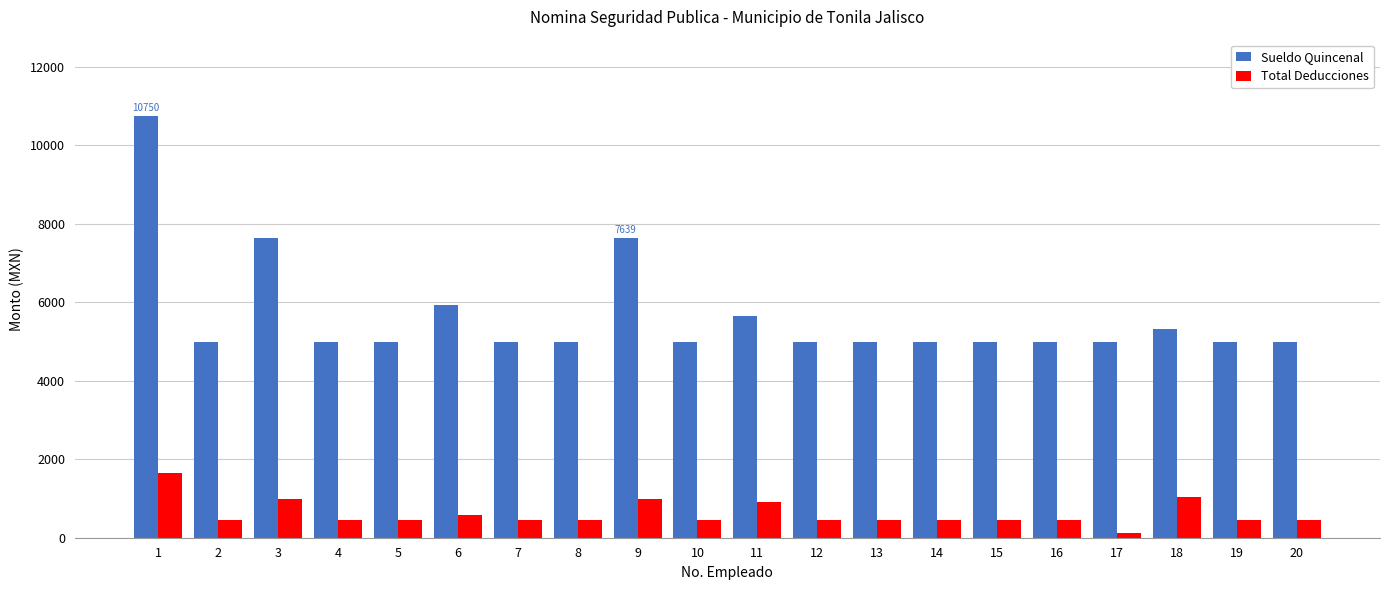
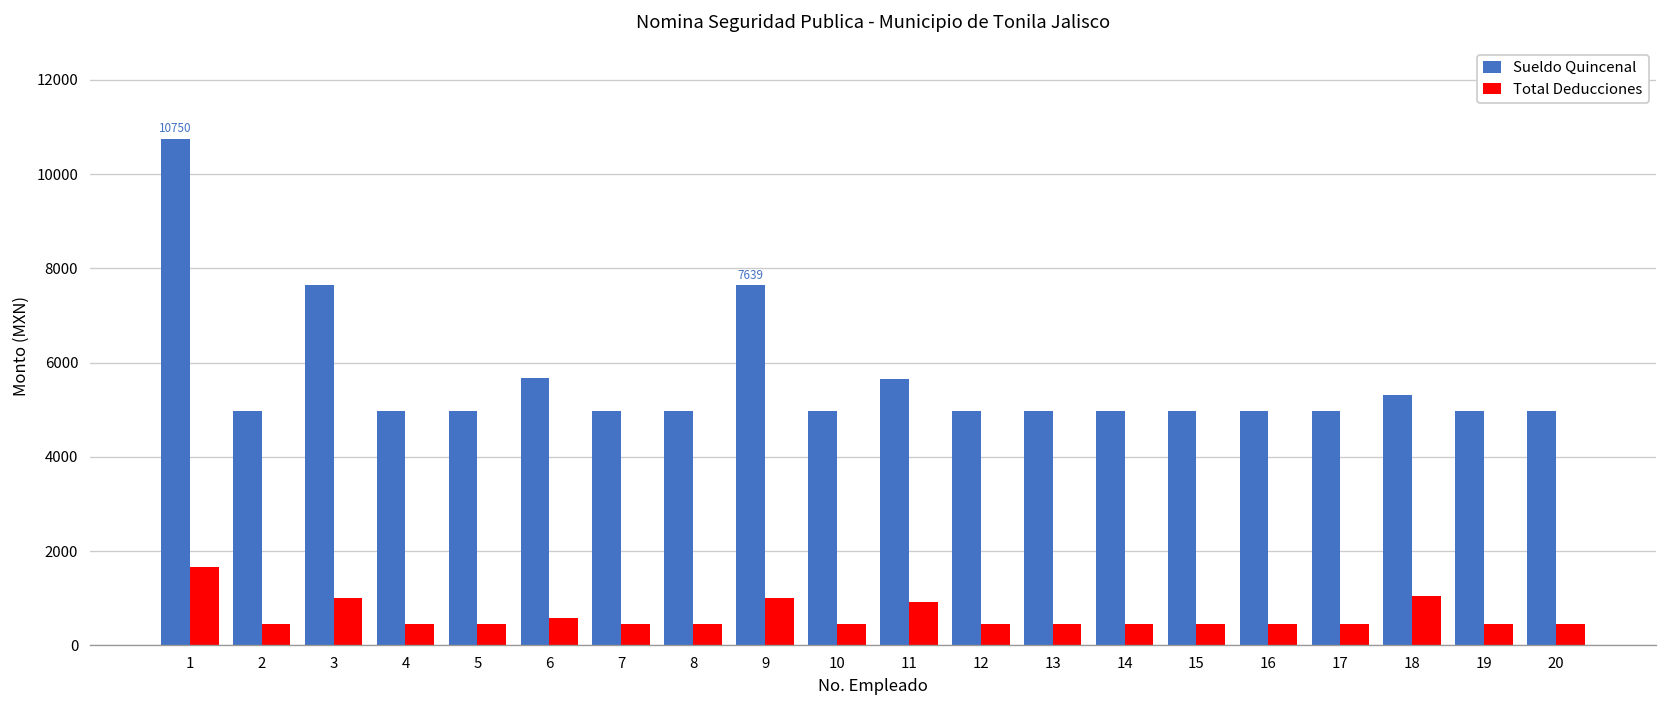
Sueldo Quincenal, 6: 5900 -> 5700
Total Deducciones, 17: 100 -> 500
